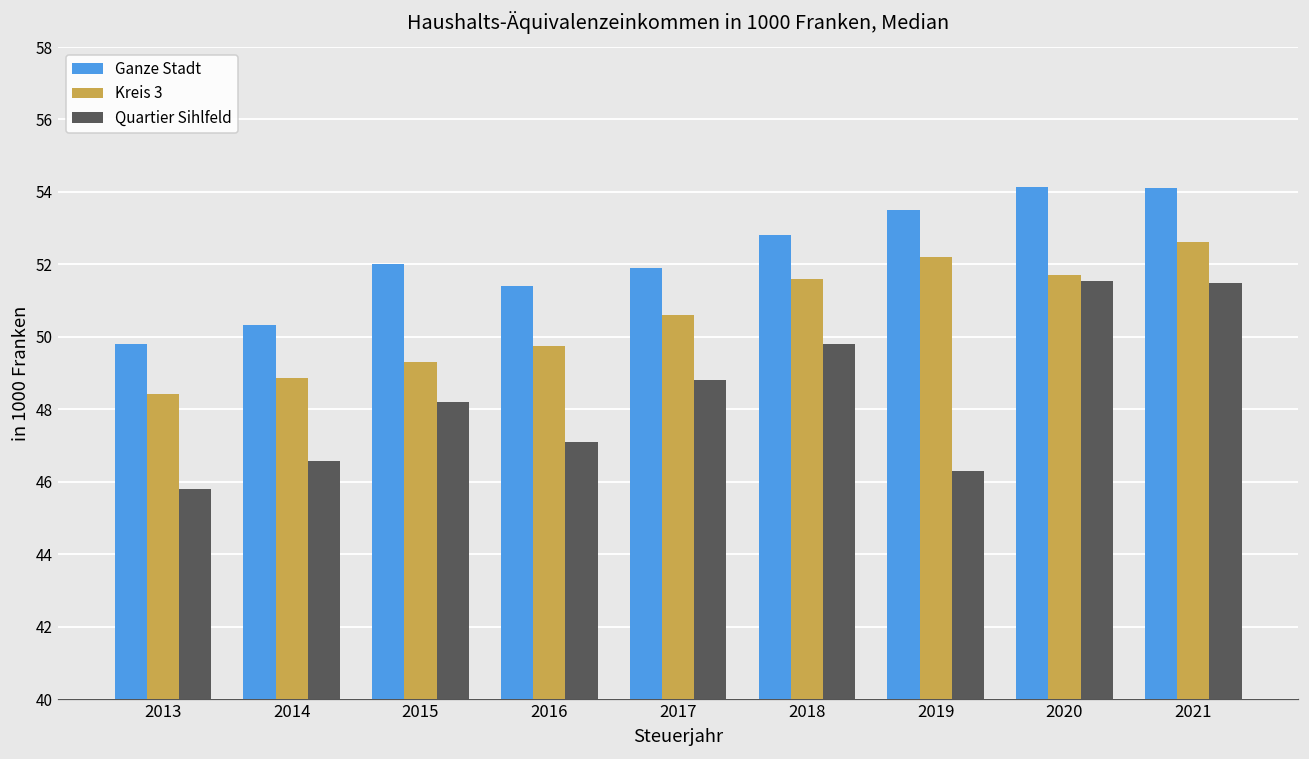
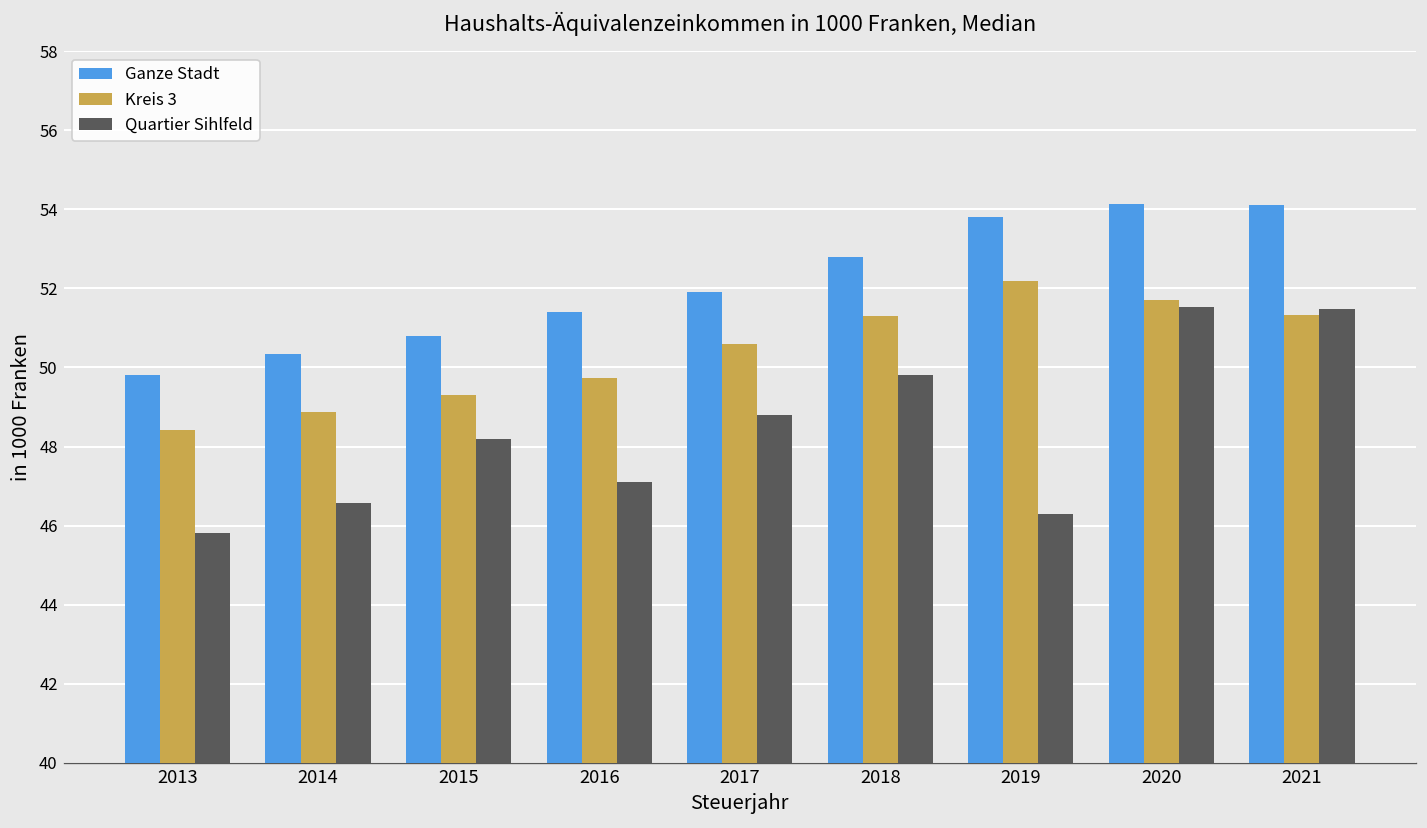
Ganze Stadt, 2015: 52.0 -> 50.8
Kreis 3, 2018: 51.6 -> 51.3
Ganze Stadt, 2019: 53.5 -> 53.8
Kreis 3, 2021: 52.6 -> 51.3
